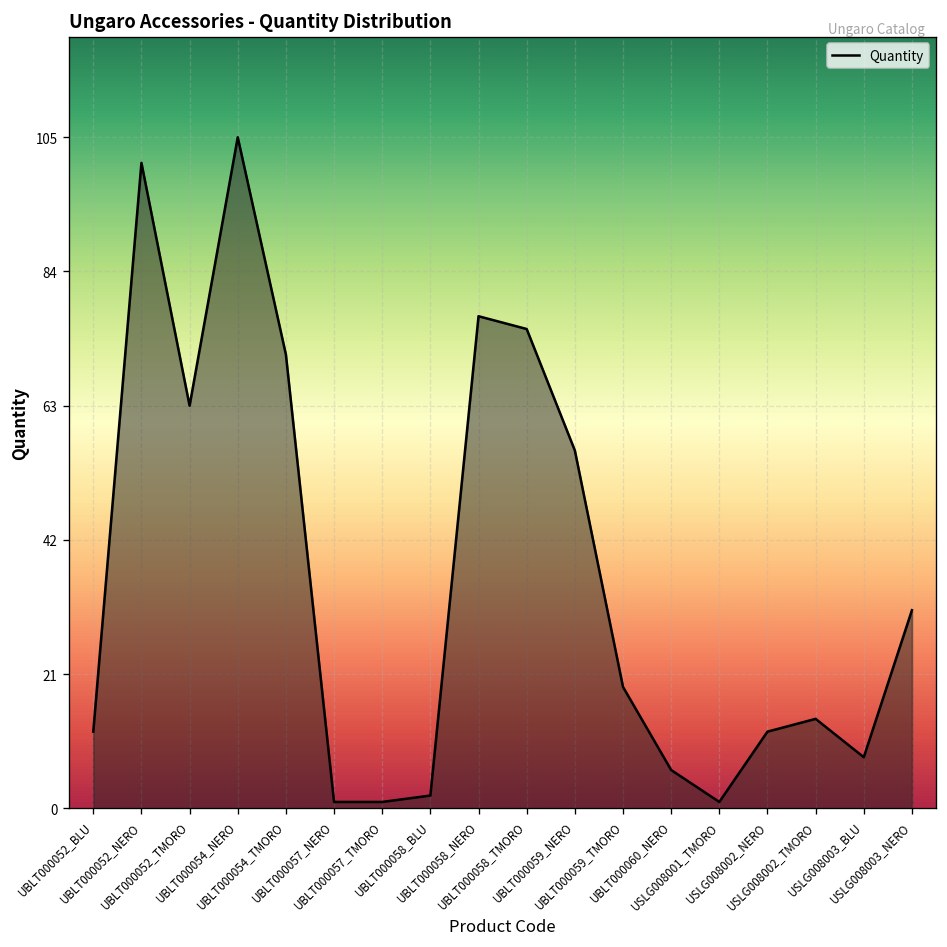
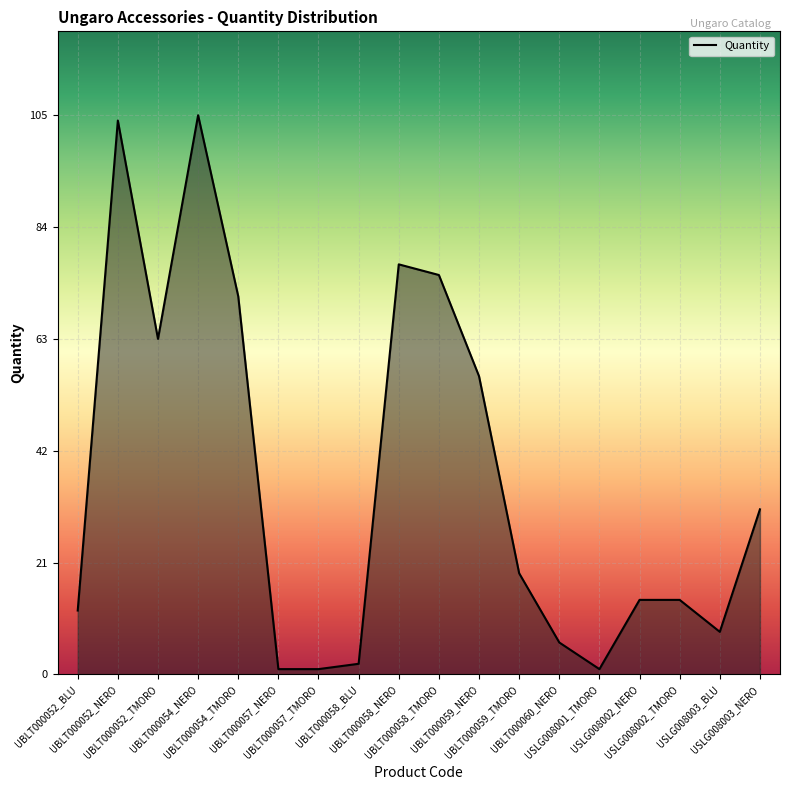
UBLT000052_NERO: 101 -> 104
USLG008002_NERO: 12 -> 14
